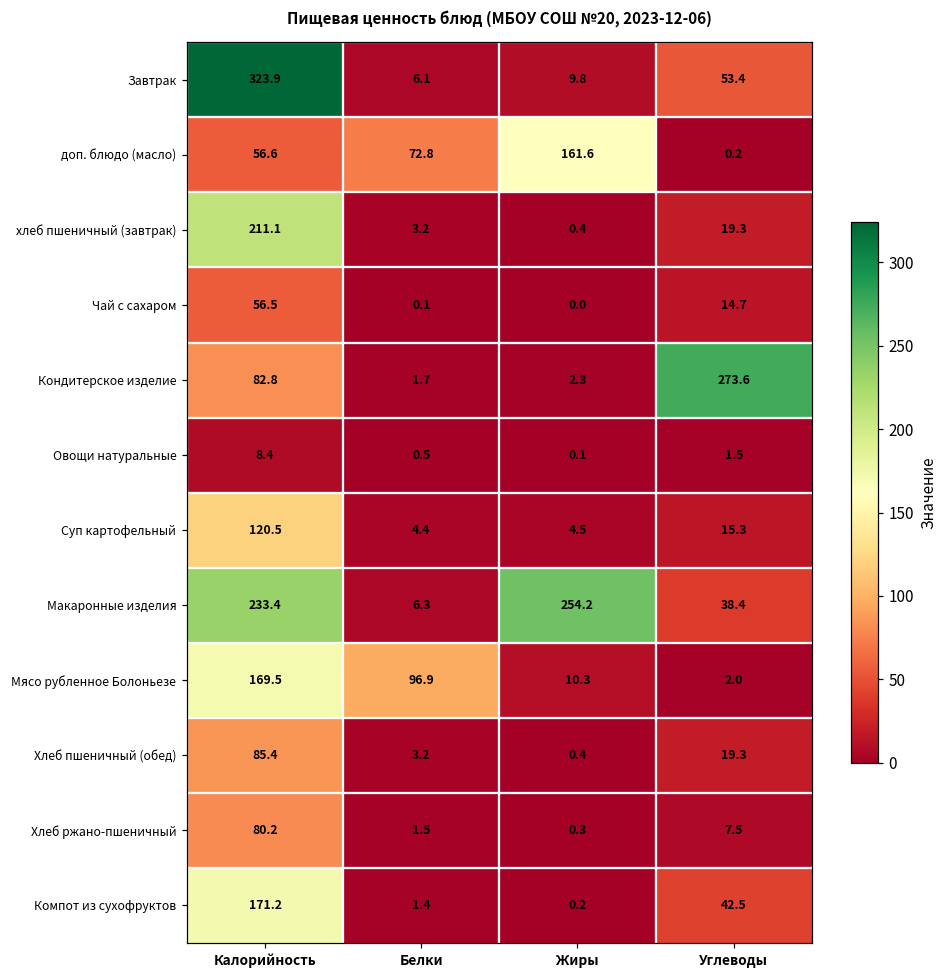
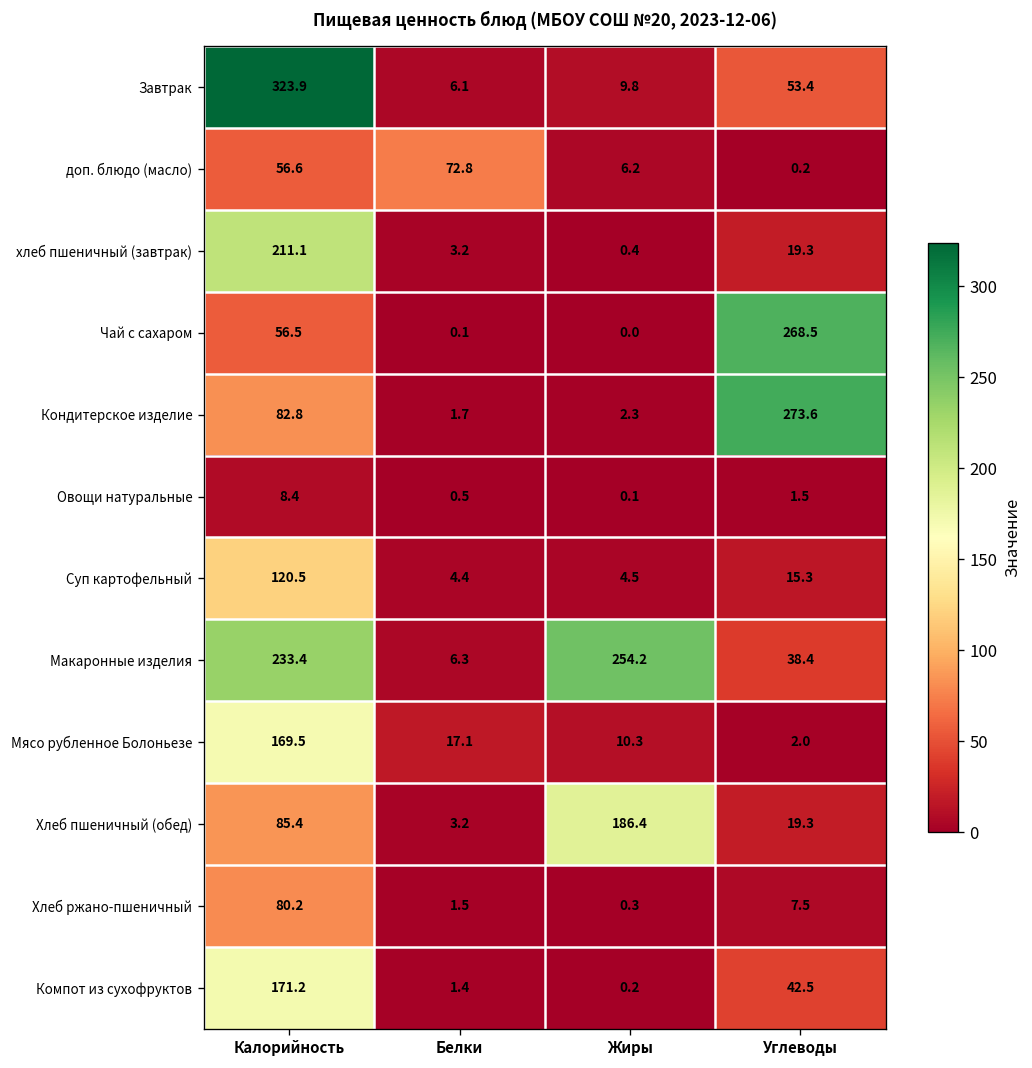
доп. блюдо (масло), Жиры: 161.6 -> 6.2
Чай с сахаром, Углеводы: 14.7 -> 268.5
Мясо рубленное Болоньезе, Белки: 96.9 -> 17.1
Хлеб пшеничный (обед), Жиры: 0.4 -> 186.4
